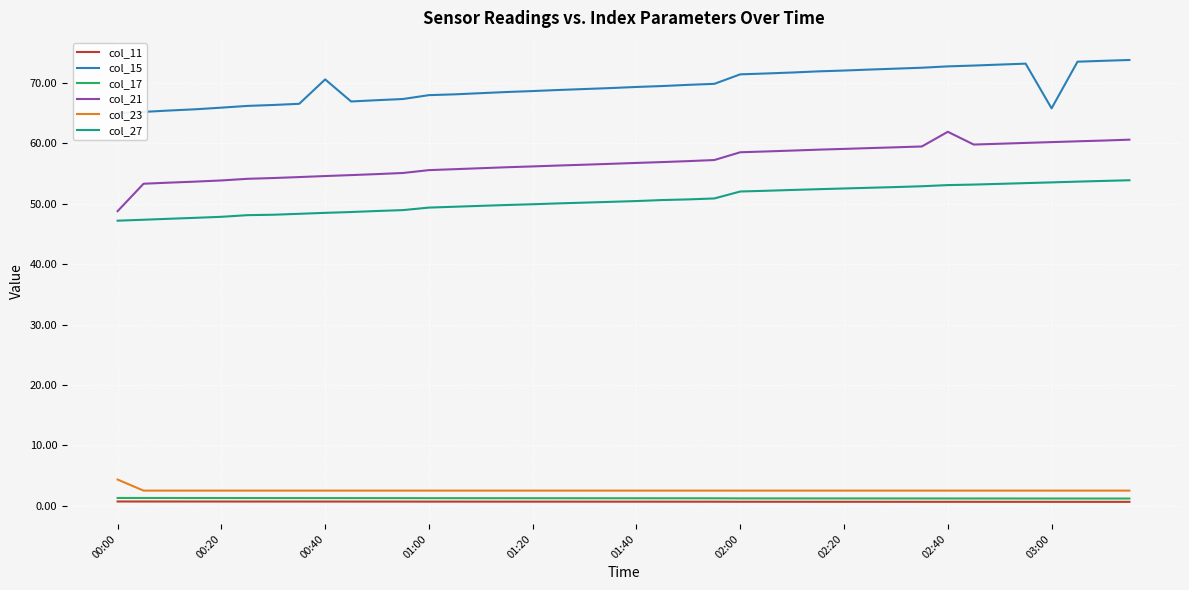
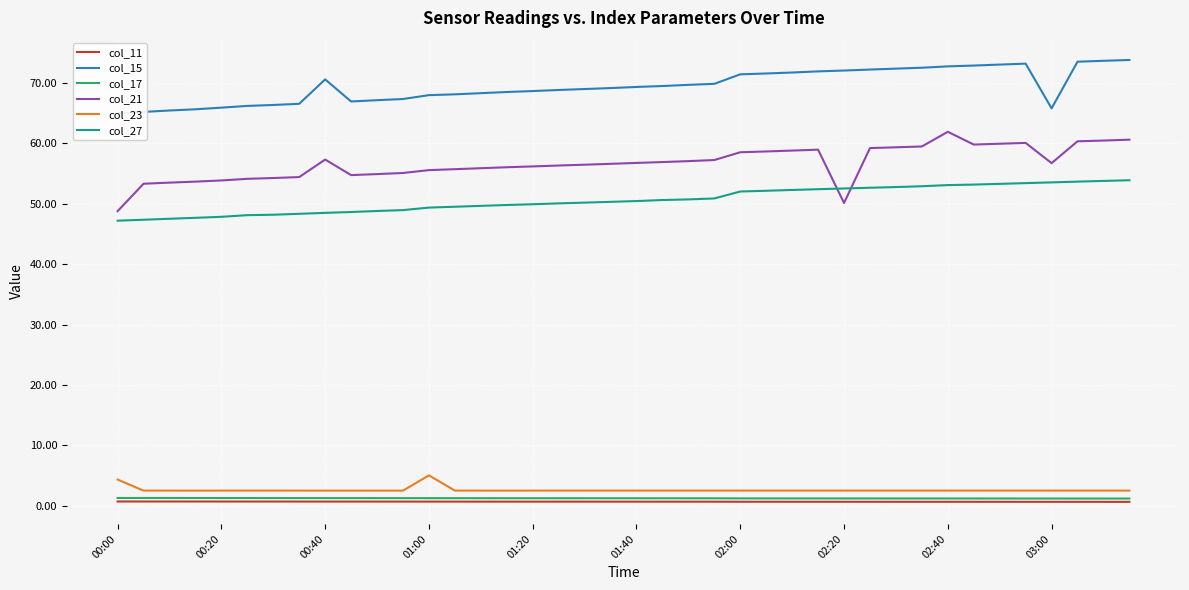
col_21, 00:40: 55 -> 57
col_23, 01:00: 3 -> 5
col_21, 02:20: 59 -> 50
col_21, 03:00: 60 -> 57
